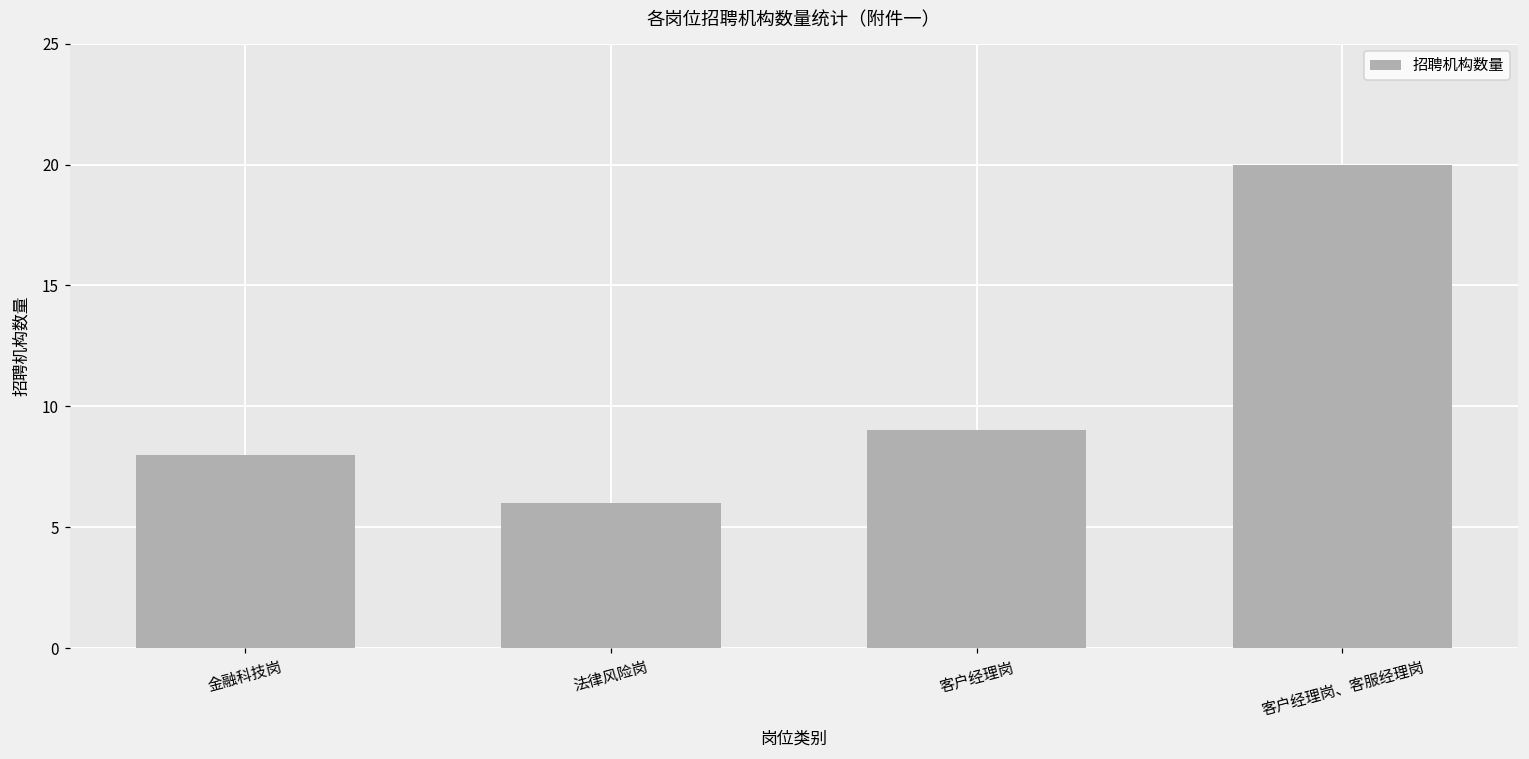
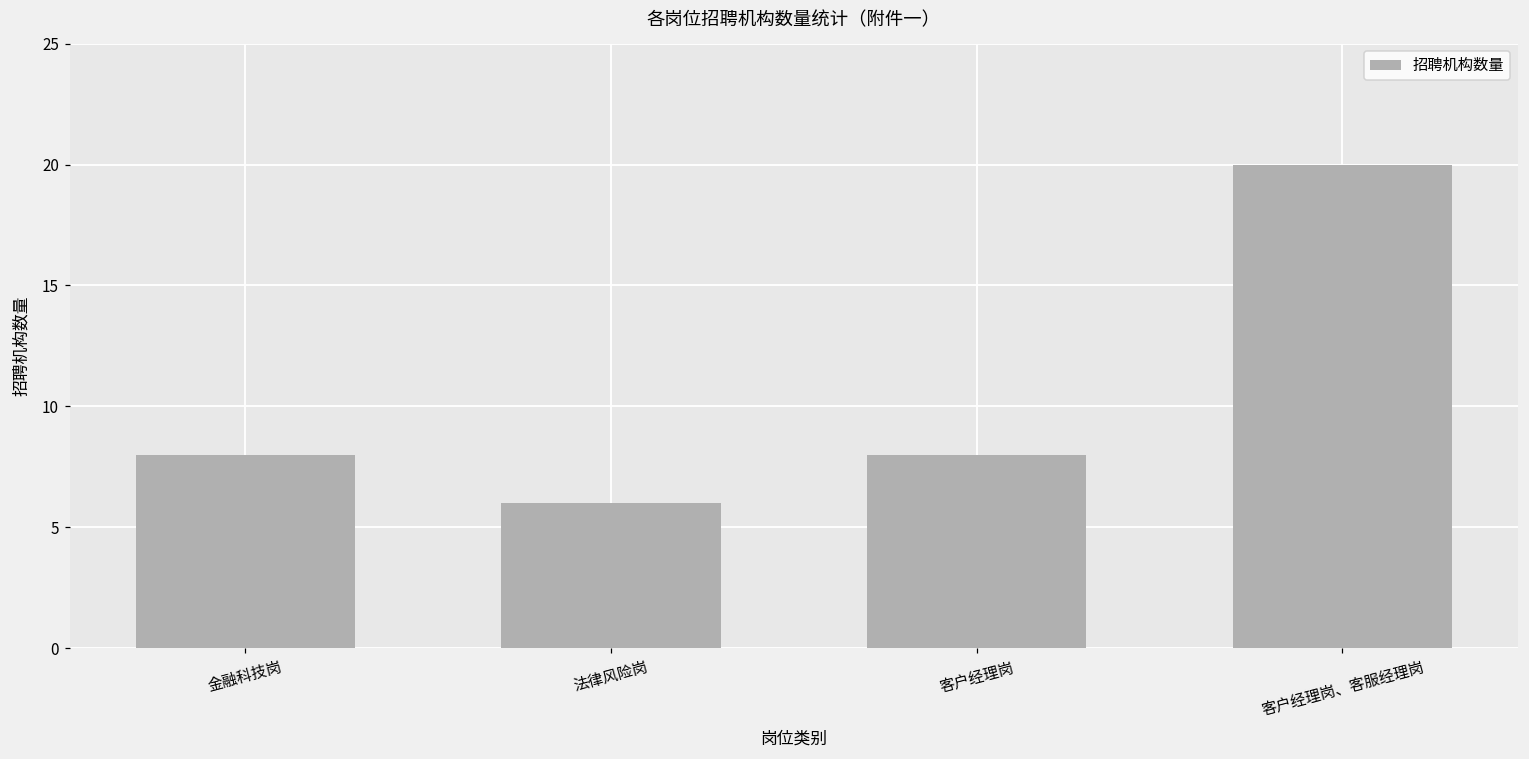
客户经理岗: 9 -> 8
